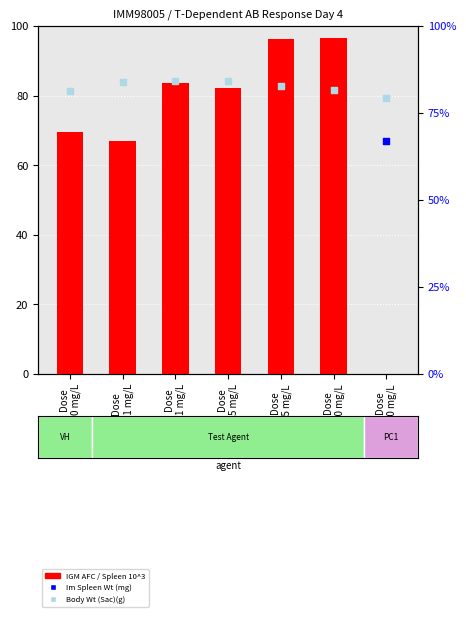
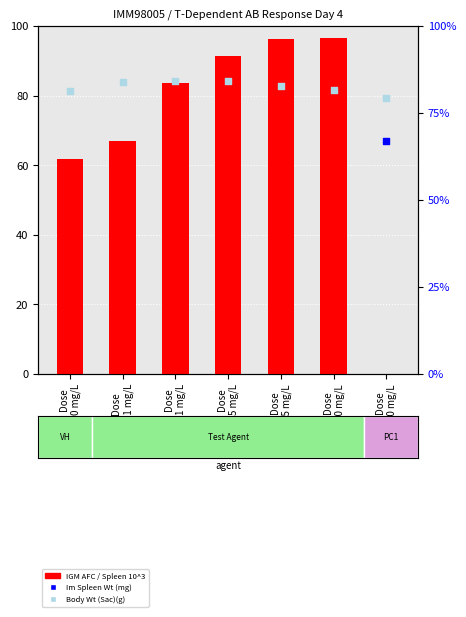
IGM AFC / Spleen 10^3, Dose 0 mg/L: 70 -> 62
IGM AFC / Spleen 10^3, Dose 5 mg/L: 82 -> 91
